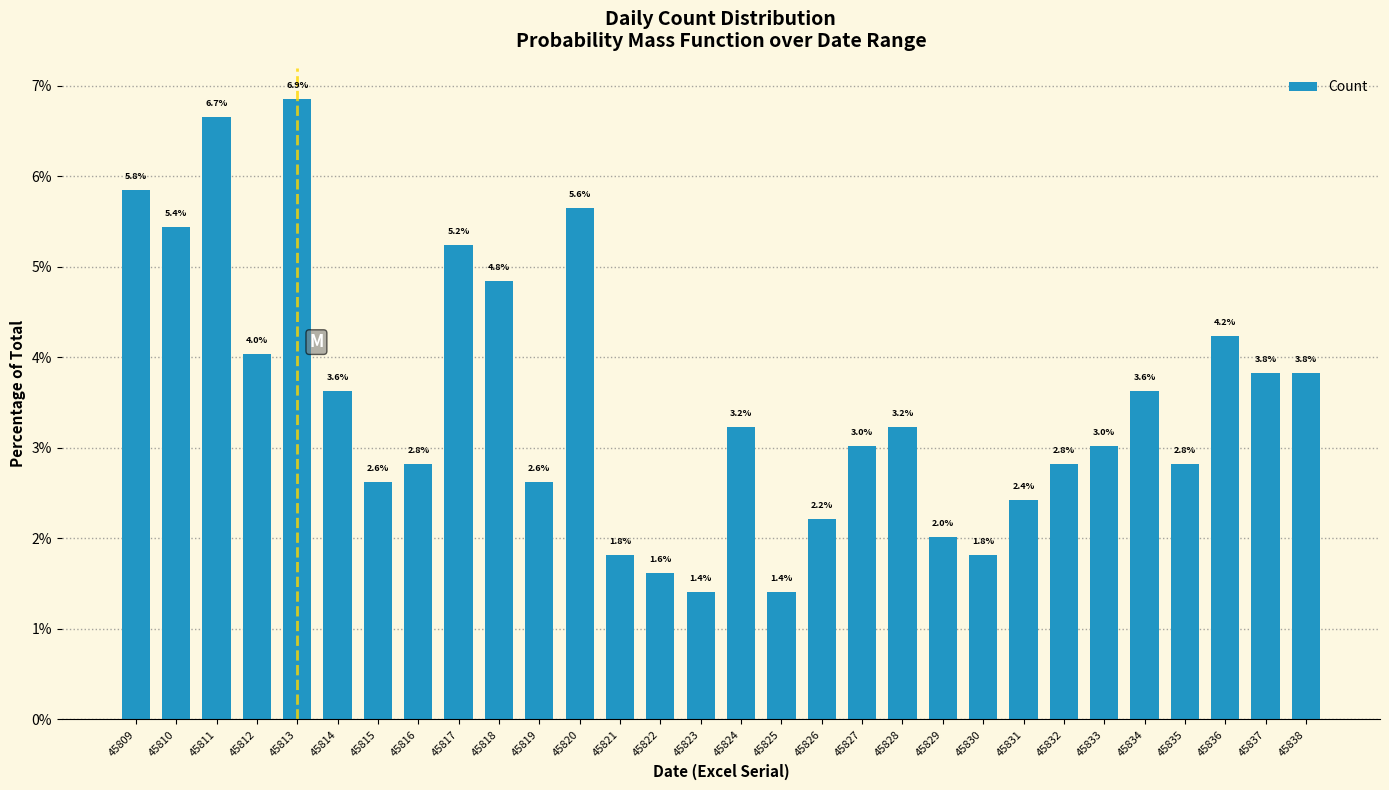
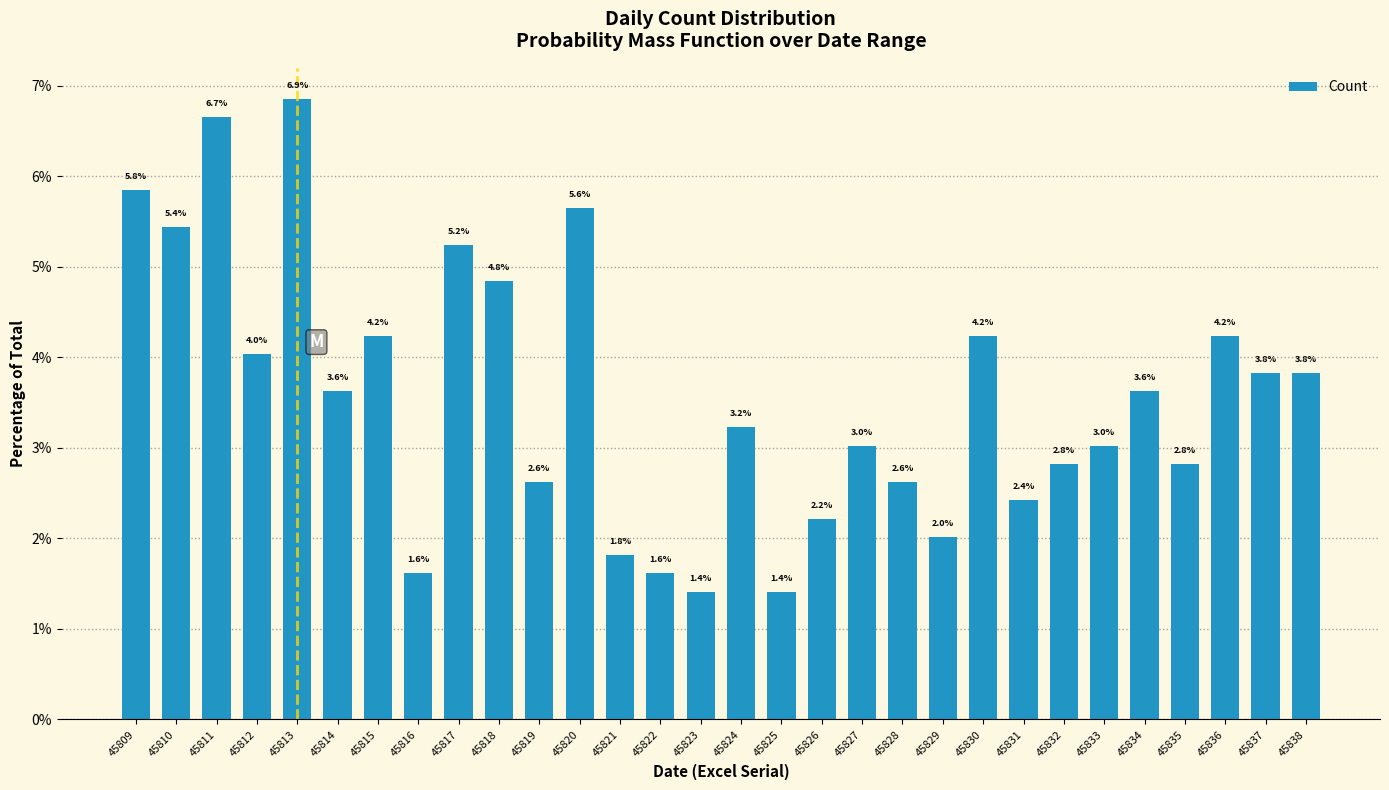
45815: 2.6% -> 4.2%
45816: 2.8% -> 1.6%
45828: 3.2% -> 2.6%
45830: 1.8% -> 4.2%
